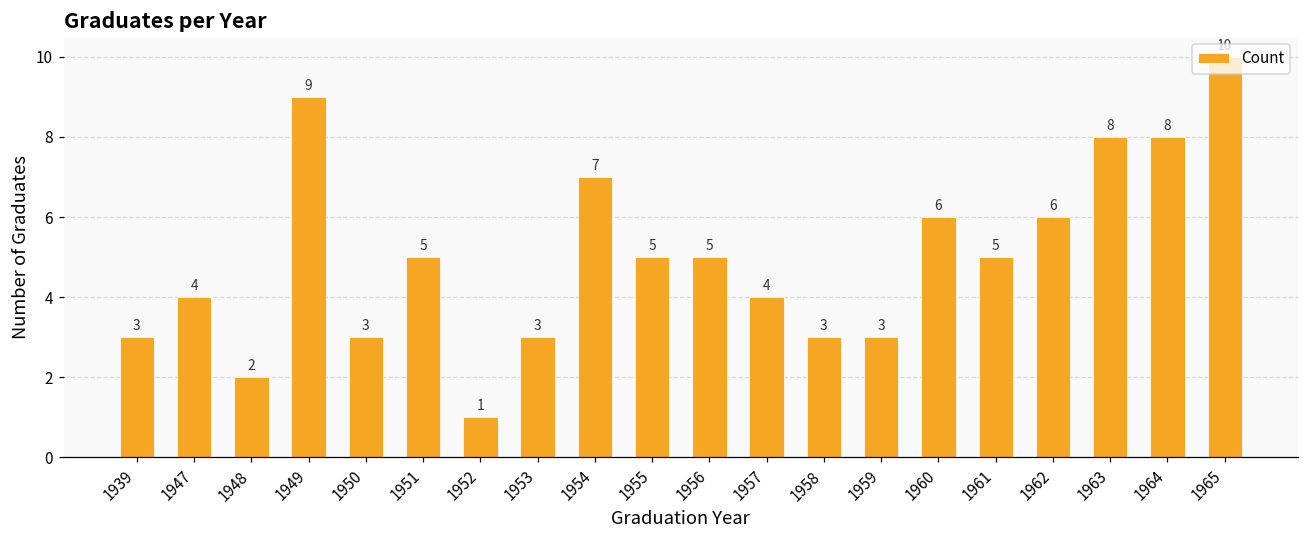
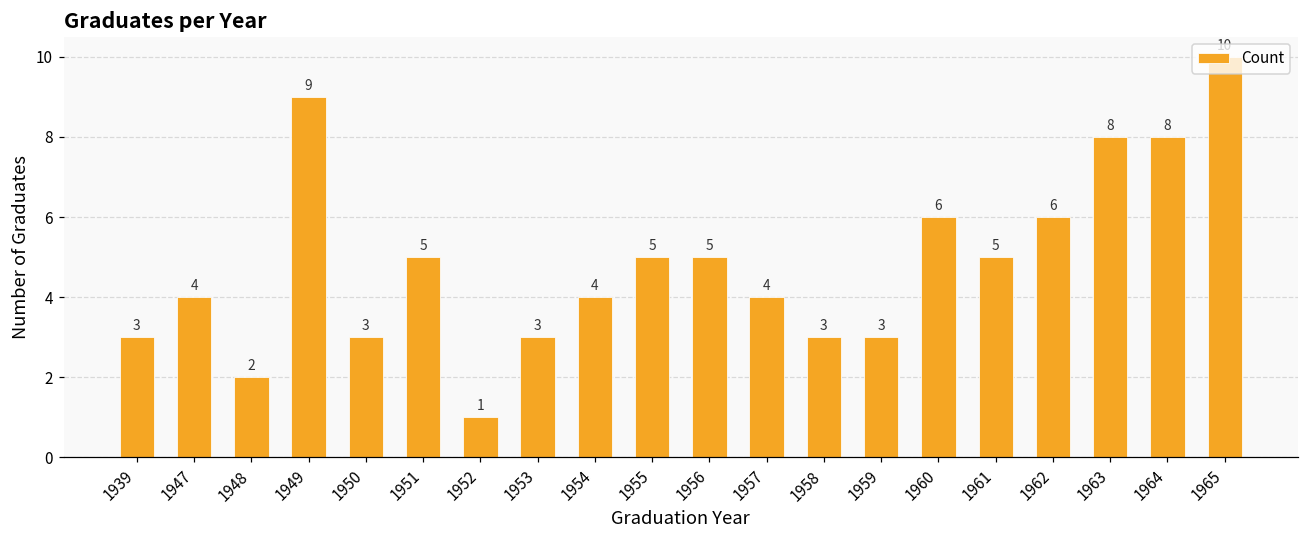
1954: 7 -> 4
